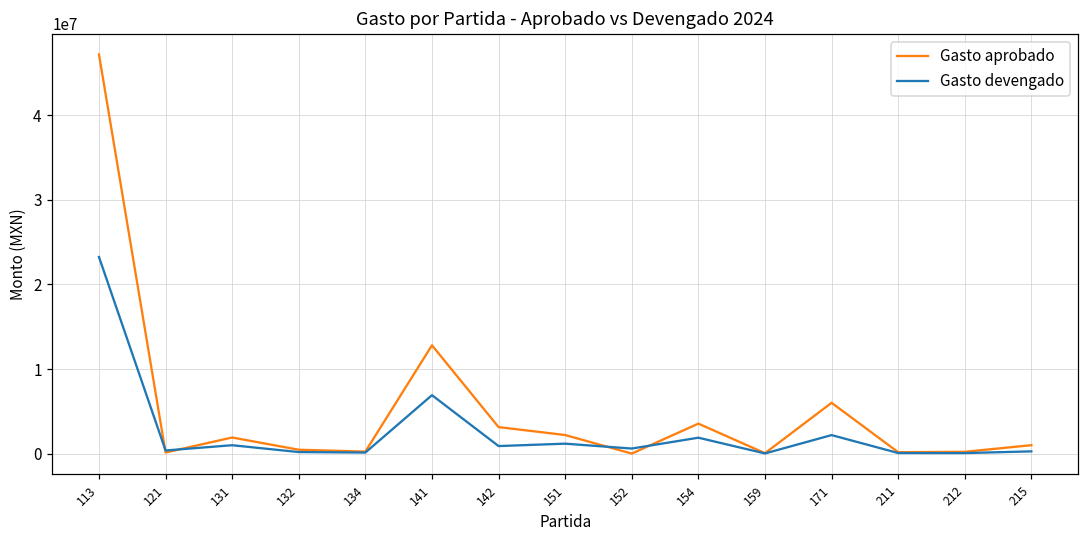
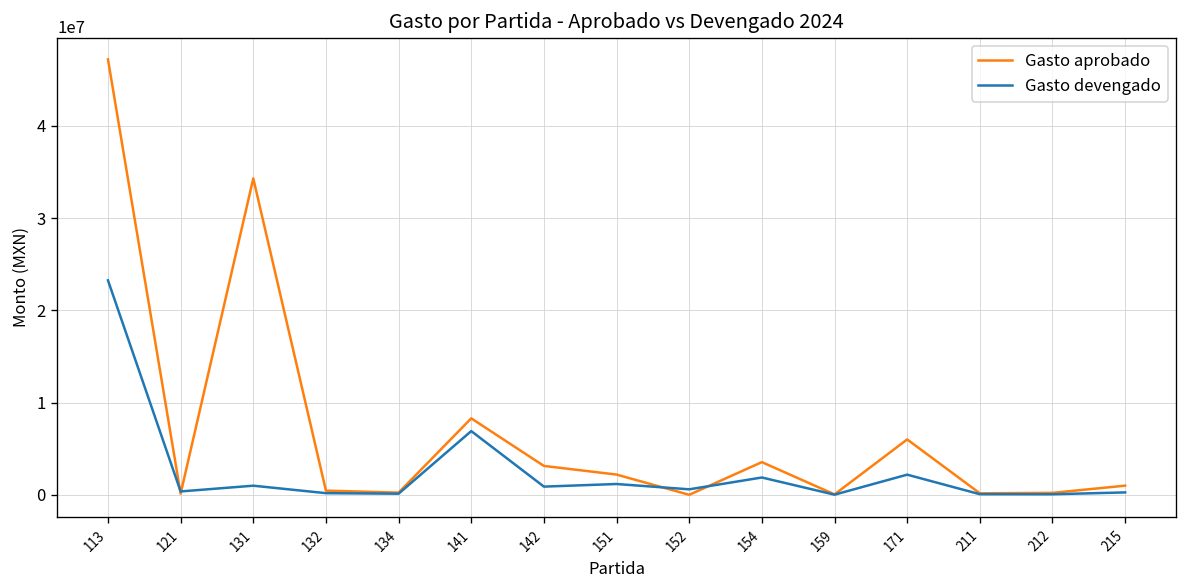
Gasto aprobado, 131: 2000000 -> 34000000
Gasto aprobado, 141: 13000000 -> 8000000
